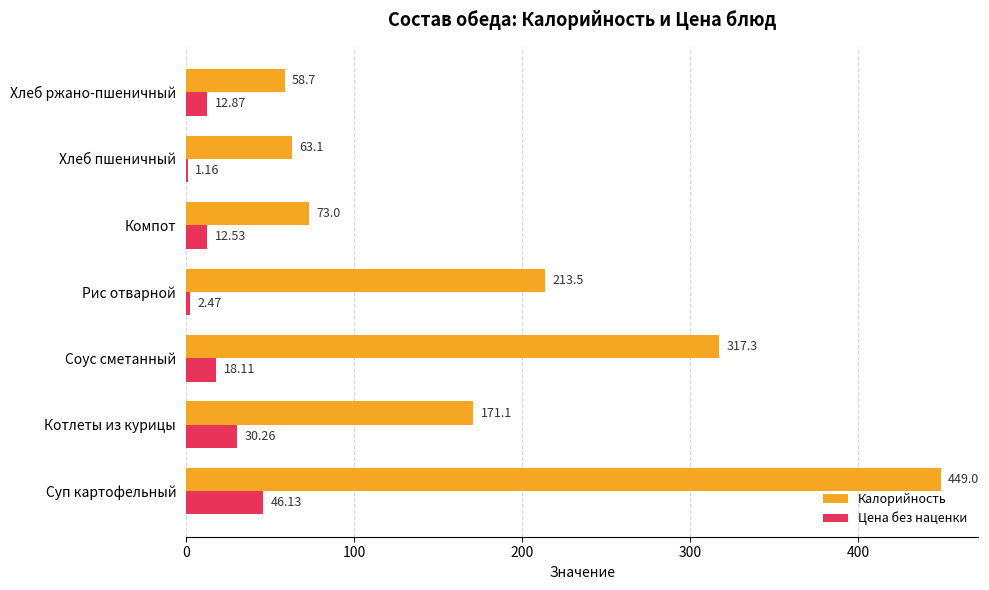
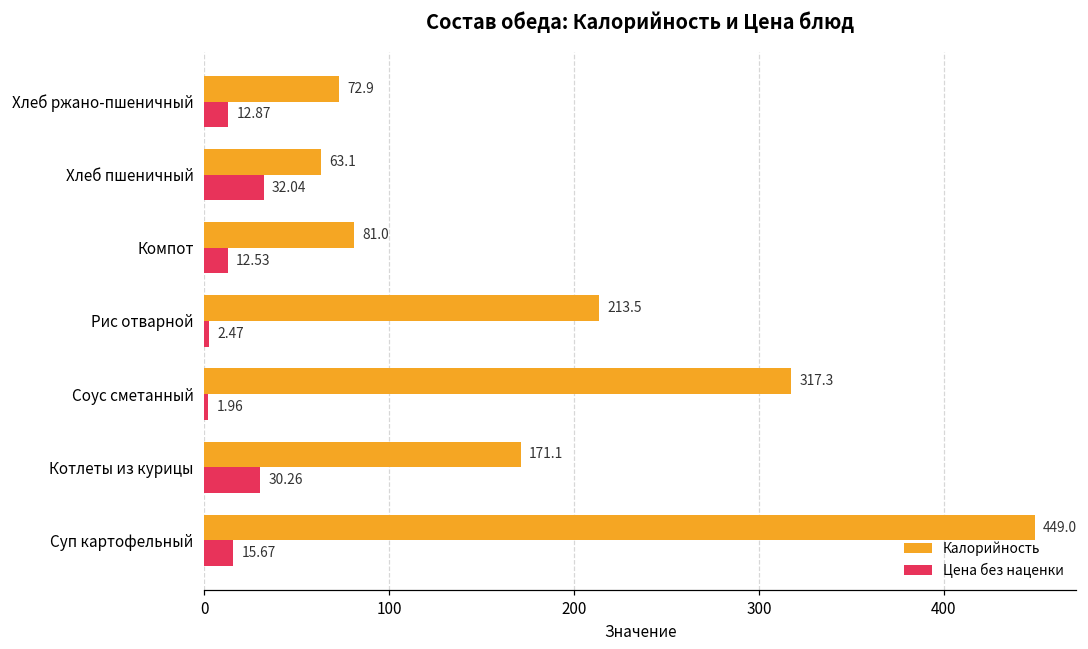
Калорийность, Хлеб ржано-пшеничный: 58.7 -> 72.9
Цена без наценки, Хлеб пшеничный: 1.16 -> 32.04
Калорийность, Компот: 73.0 -> 81.0
Цена без наценки, Соус сметанный: 18.11 -> 1.96
Цена без наценки, Суп картофельный: 46.13 -> 15.67
